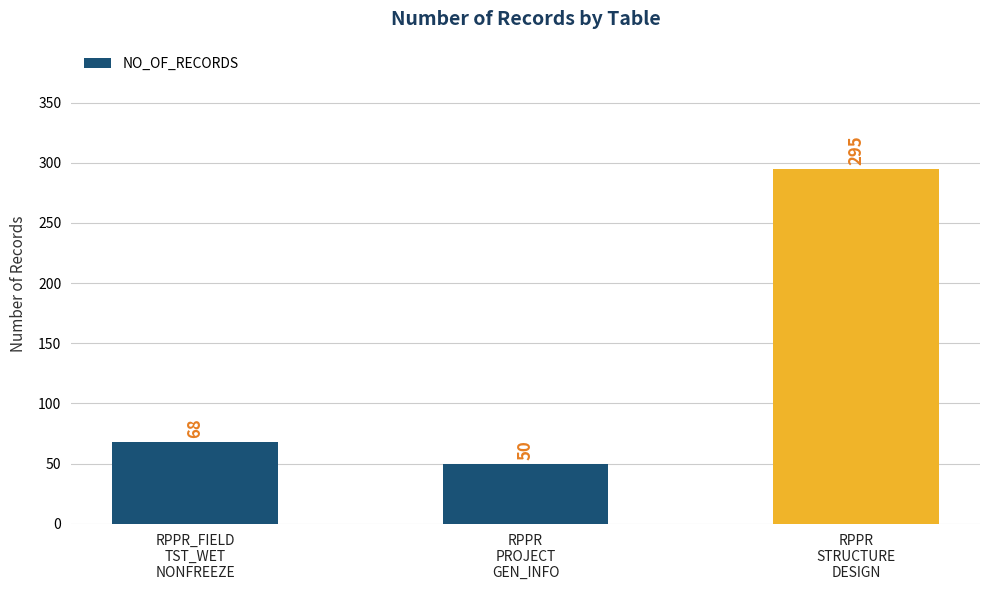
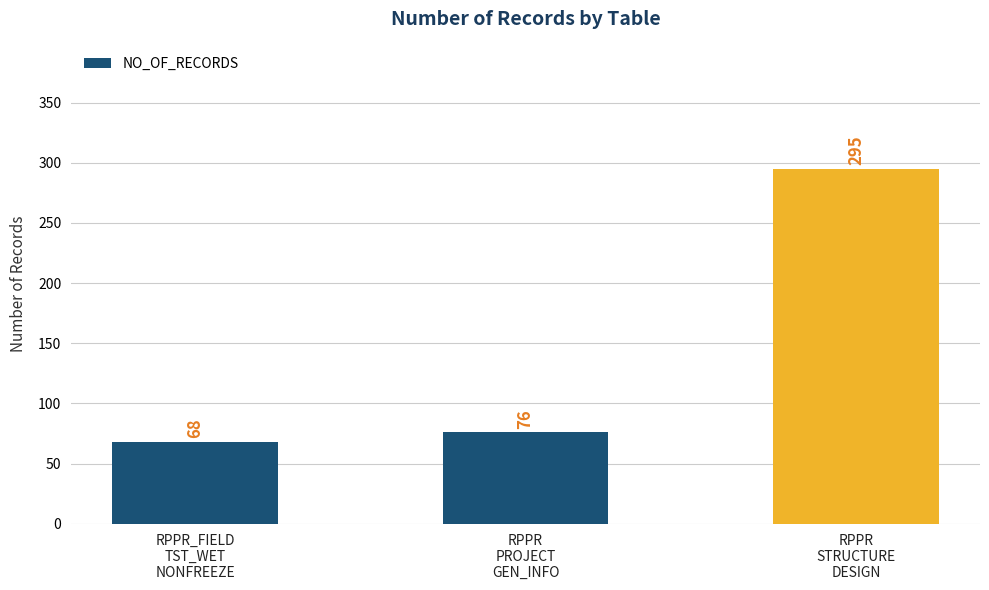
RPPR PROJECT GEN_INFO: 50 -> 76
